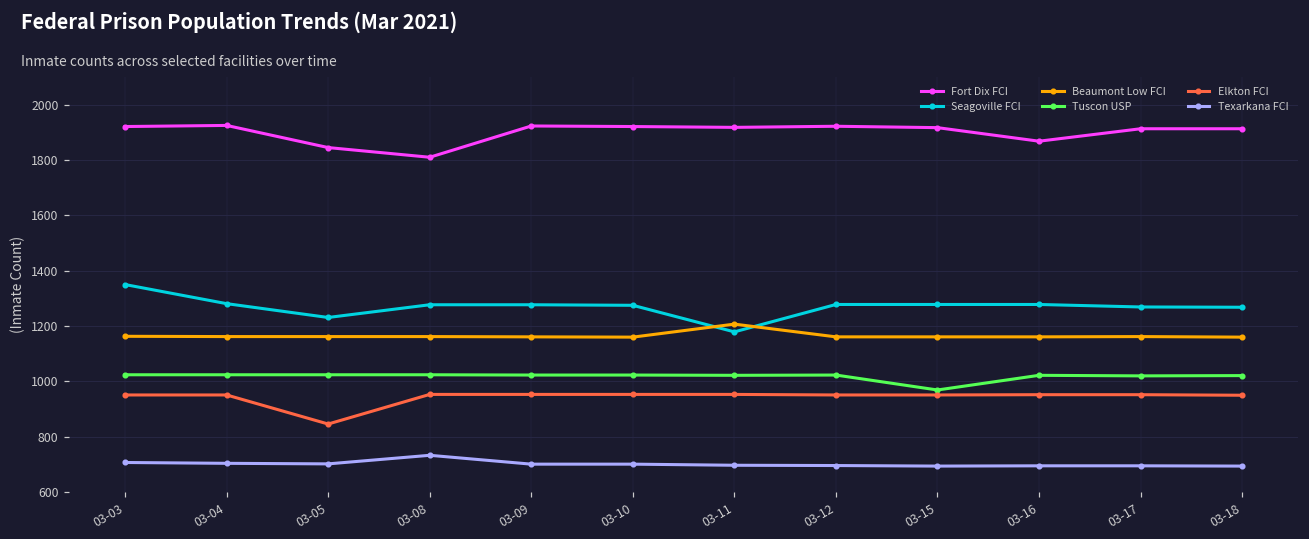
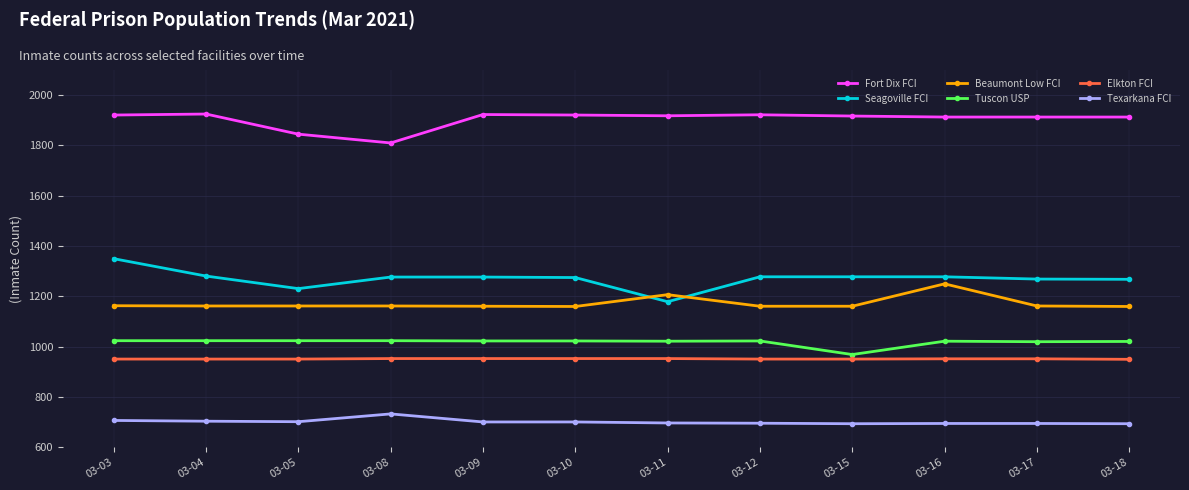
Elkton FCI, 03-05: 850 -> 950
Fort Dix FCI, 03-16: 1870 -> 1910
Beaumont Low FCI, 03-16: 1160 -> 1250
